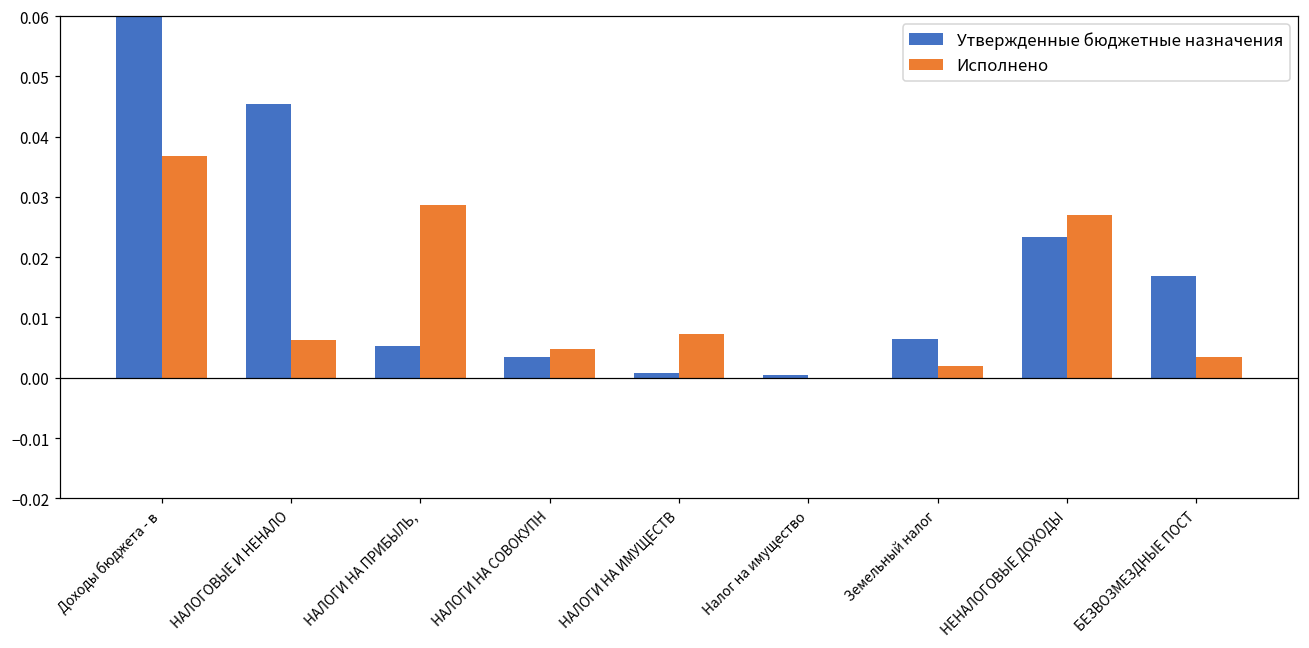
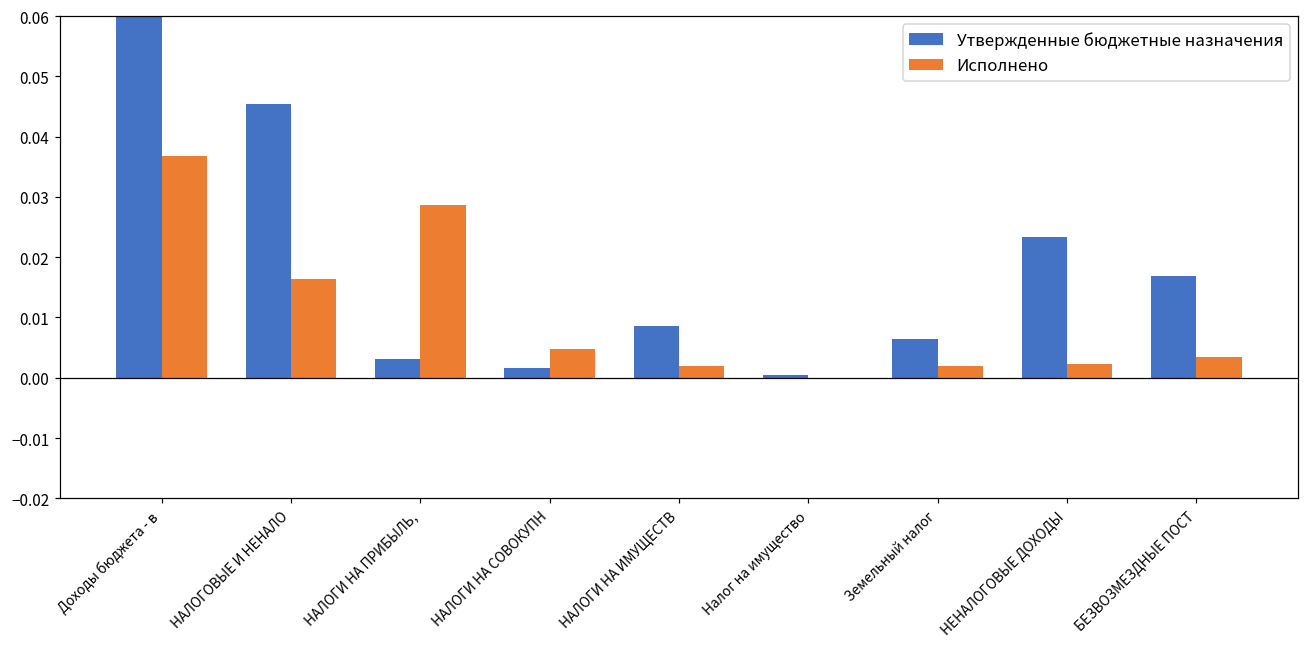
Исполнено, НАЛОГОВЫЕ И НЕНАЛО: 0.006 -> 0.016
Утвержденные бюджетные назначения, НАЛОГИ НА ПРИБЫЛЬ,: 0.005 -> 0.003
Утвержденные бюджетные назначения, НАЛОГИ НА СОВОКУПН: 0.003 -> 0.002
Утвержденные бюджетные назначения, НАЛОГИ НА ИМУЩЕСТВ: 0.001 -> 0.009
Исполнено, НАЛОГИ НА ИМУЩЕСТВ: 0.007 -> 0.002
Исполнено, НЕНАЛОГОВЫЕ ДОХОДЫ: 0.027 -> 0.002
